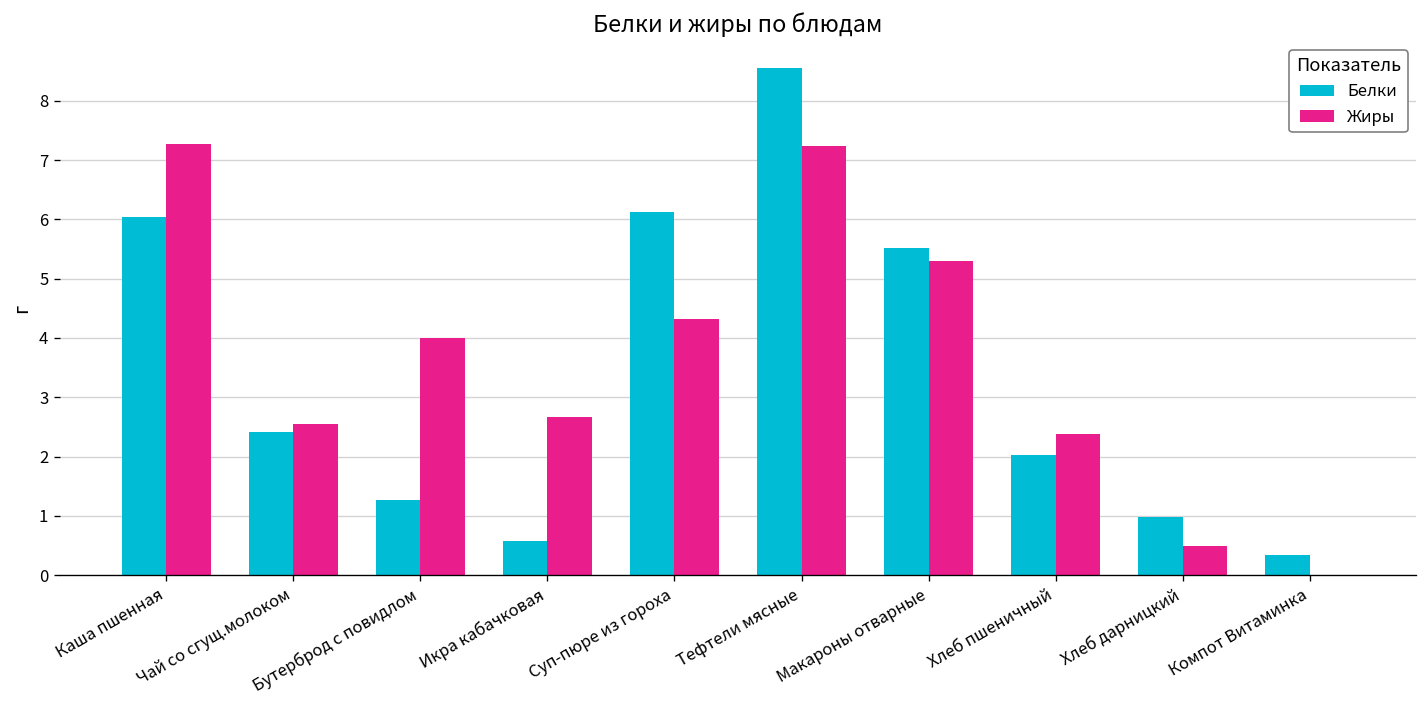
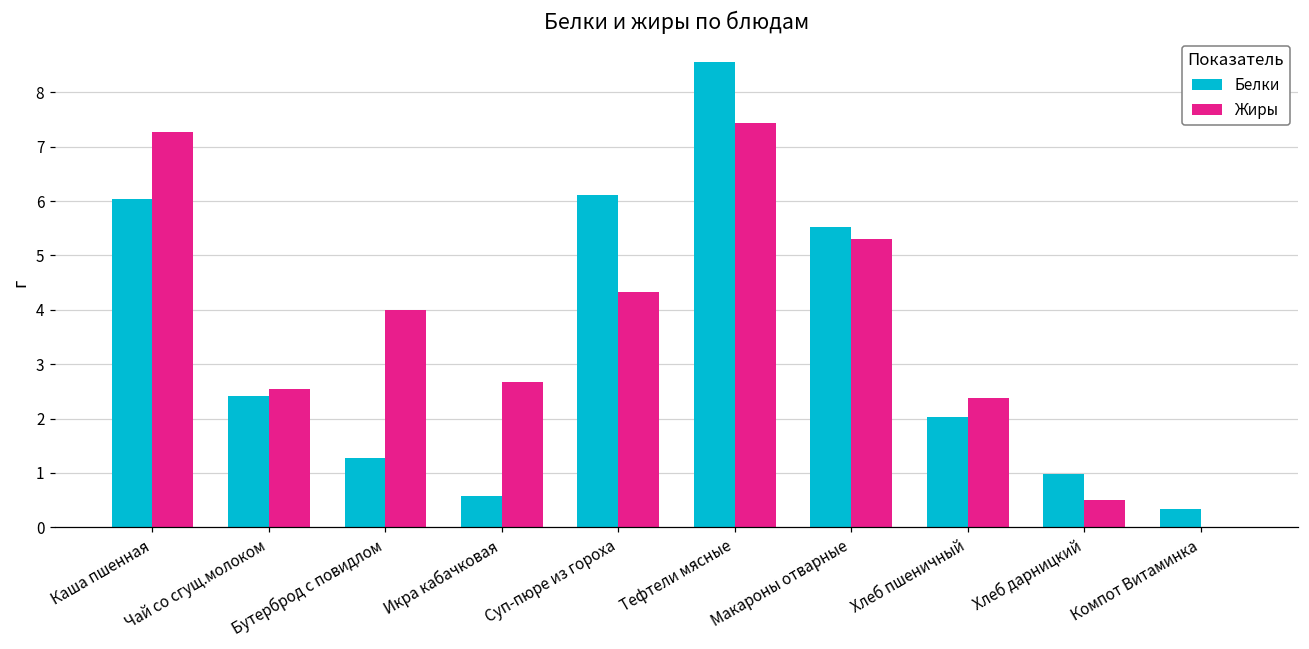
Жиры, Тефтели мясные: 7.2 -> 7.4
